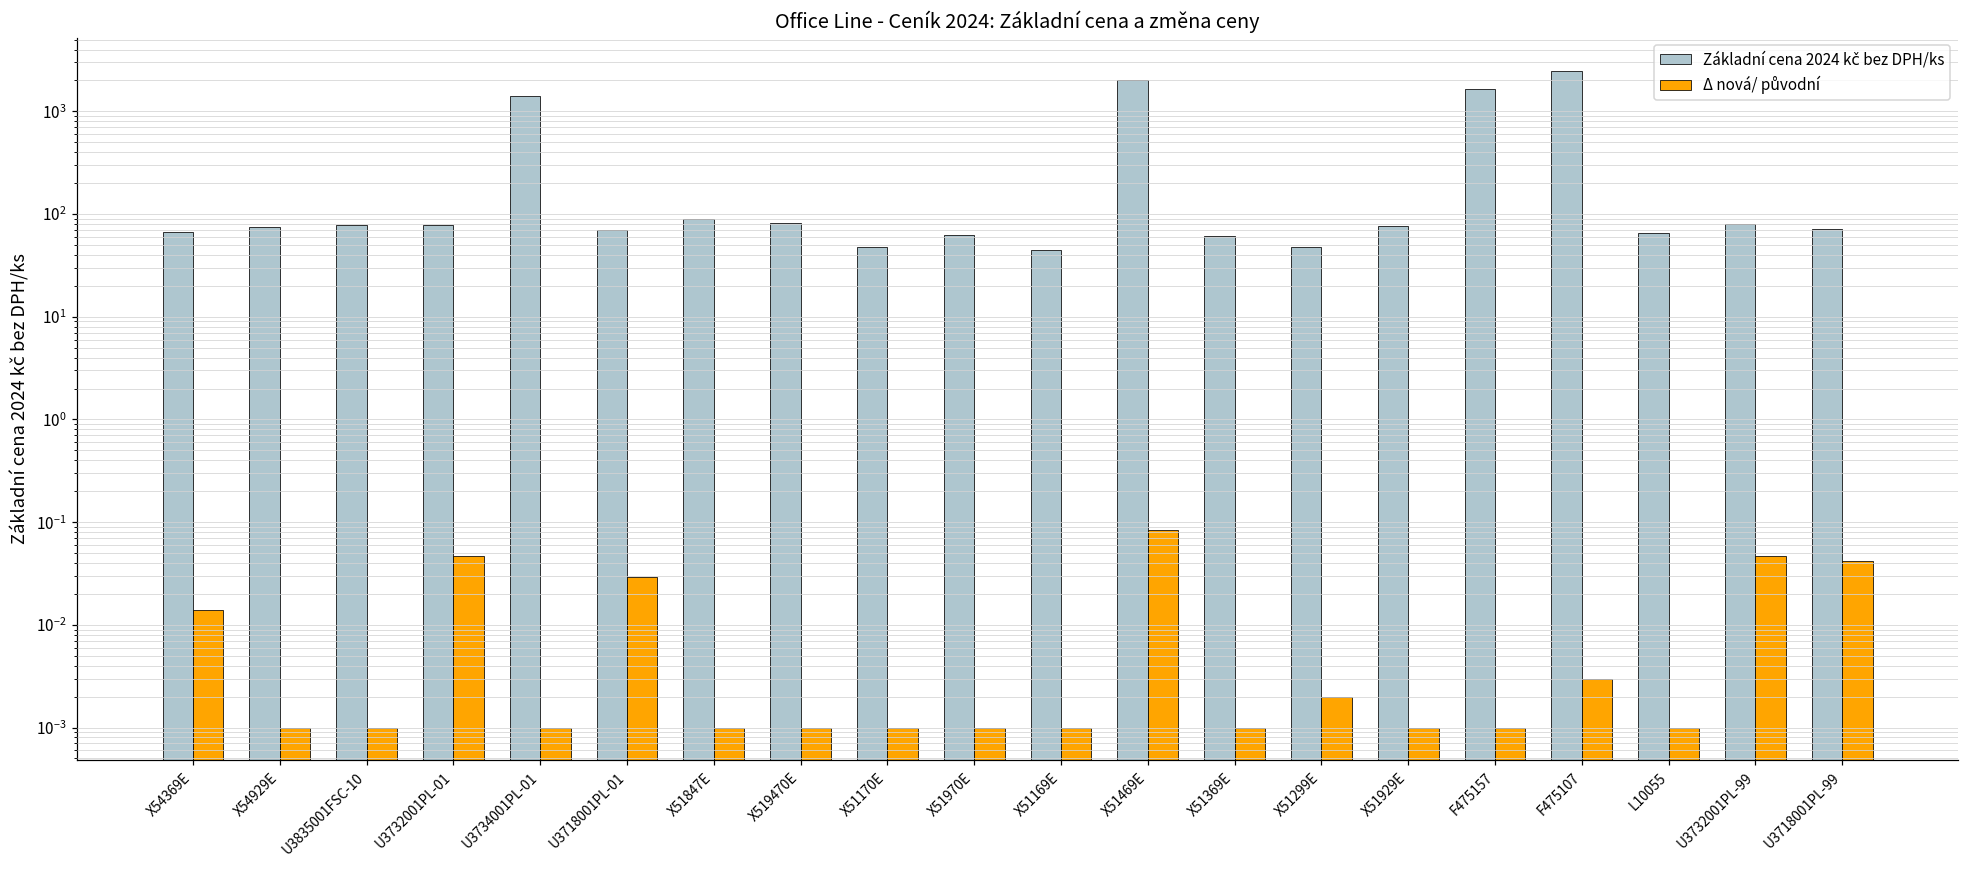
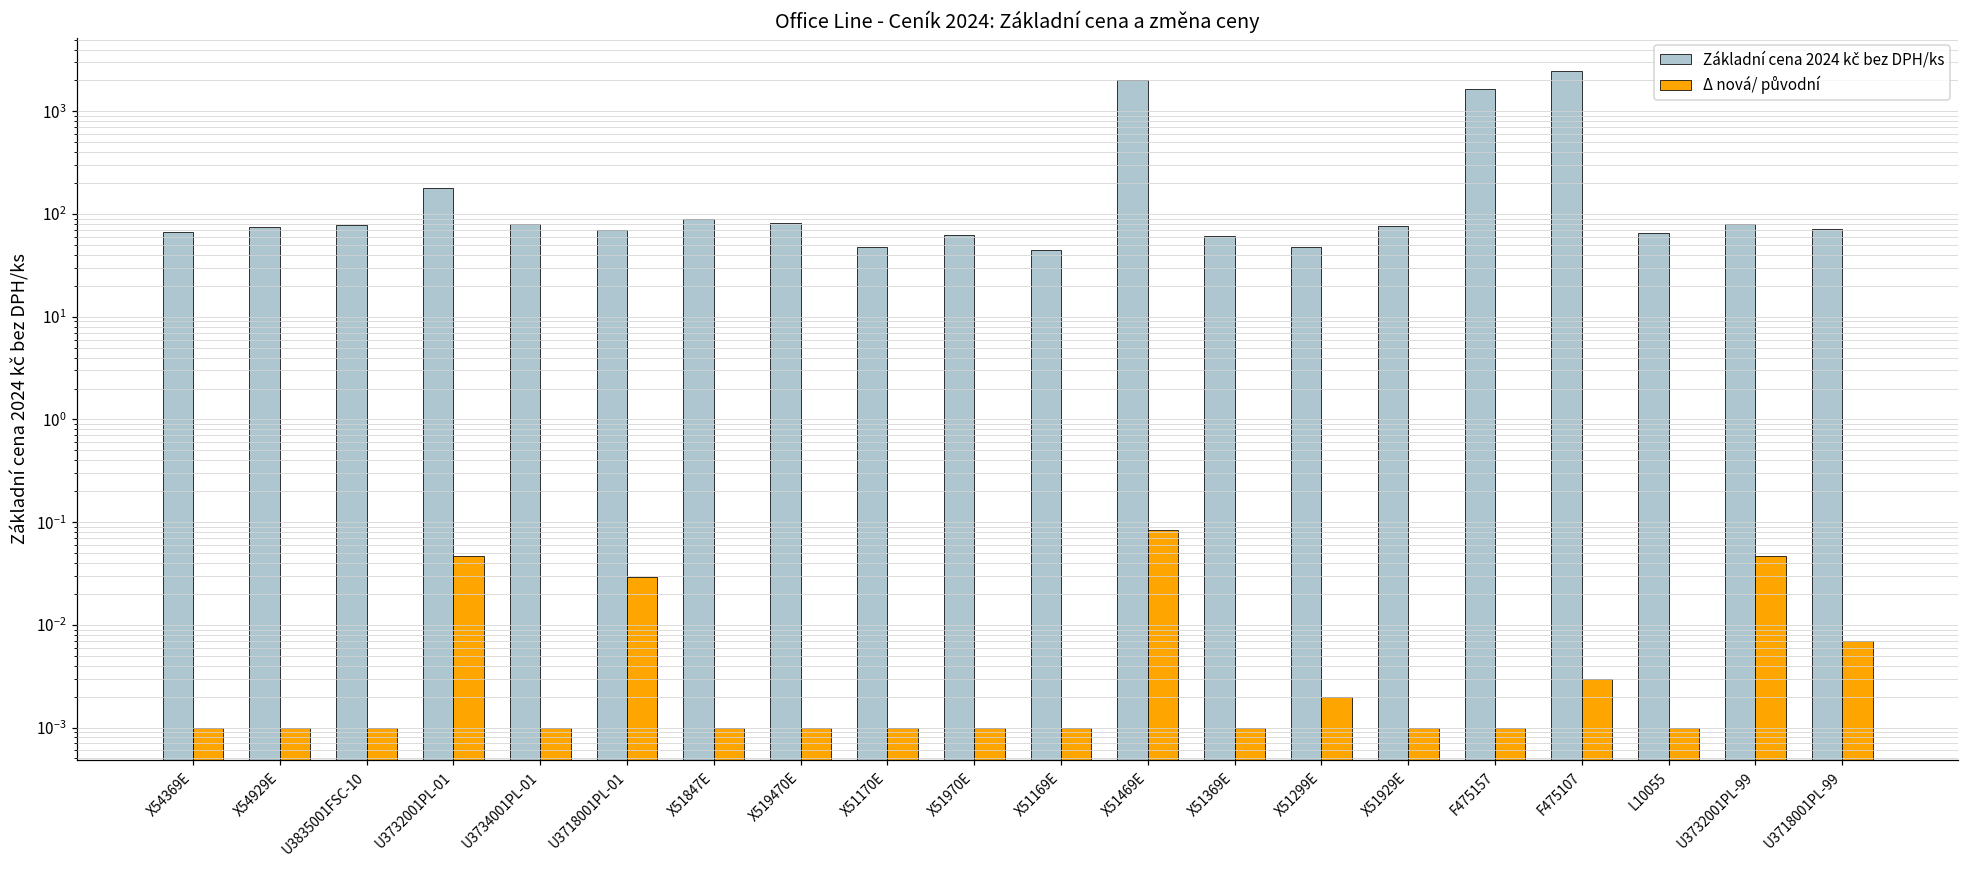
Δ nová/ původní, X54369E: 0.014 -> 0.001
Základní cena 2024 kč bez DPH/ks, U3732001PL-01: 80 -> 180
Základní cena 2024 kč bez DPH/ks, U3734001PL-01: 1400 -> 80
Δ nová/ původní, U3718001PL-99: 0.04 -> 0.007
